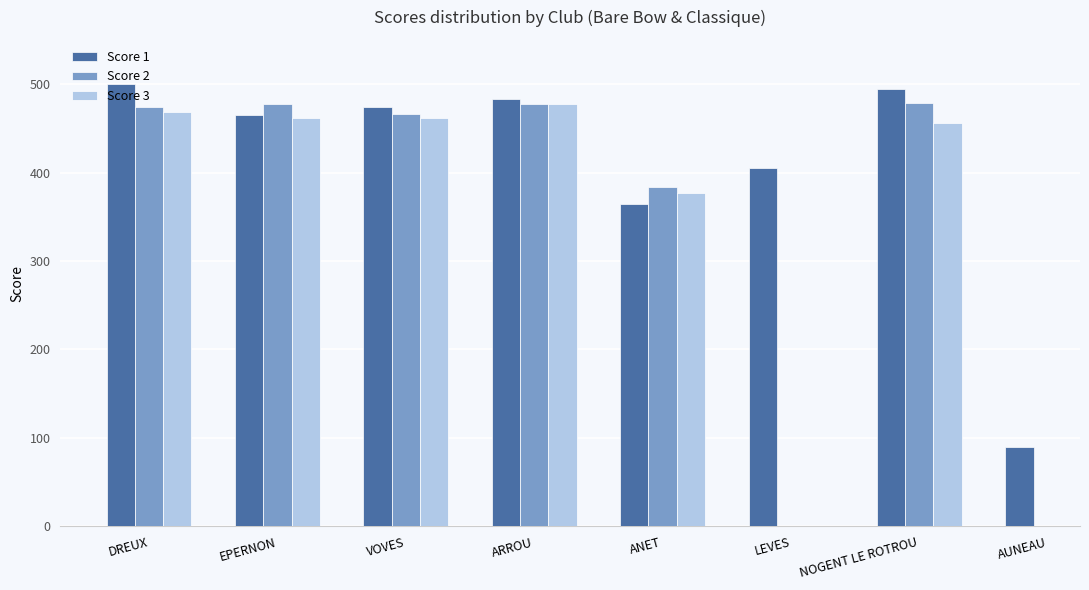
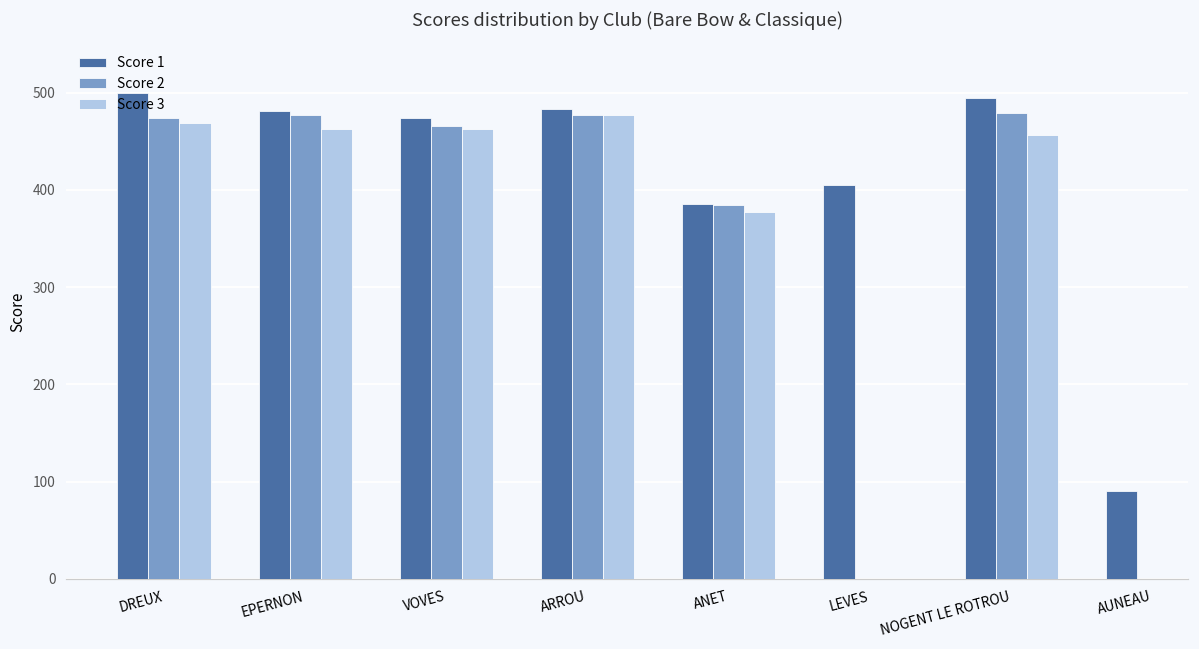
Score 1, EPERNON: 470 -> 480
Score 1, ANET: 360 -> 390
